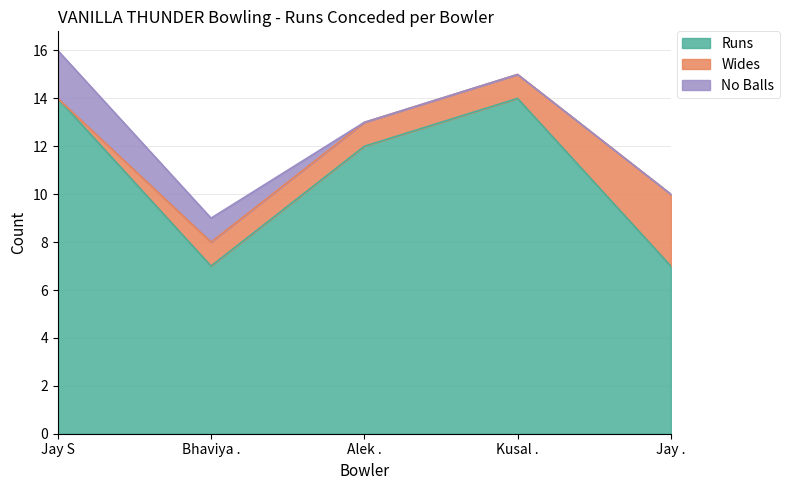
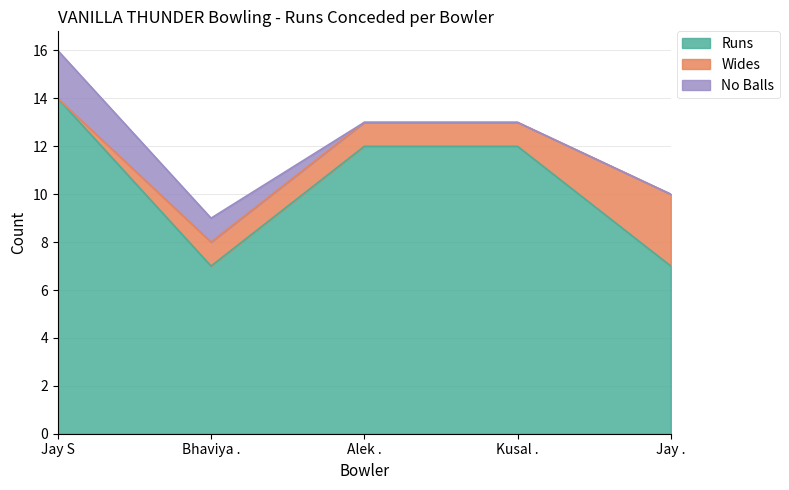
Runs, Kusal .: 14 -> 12
